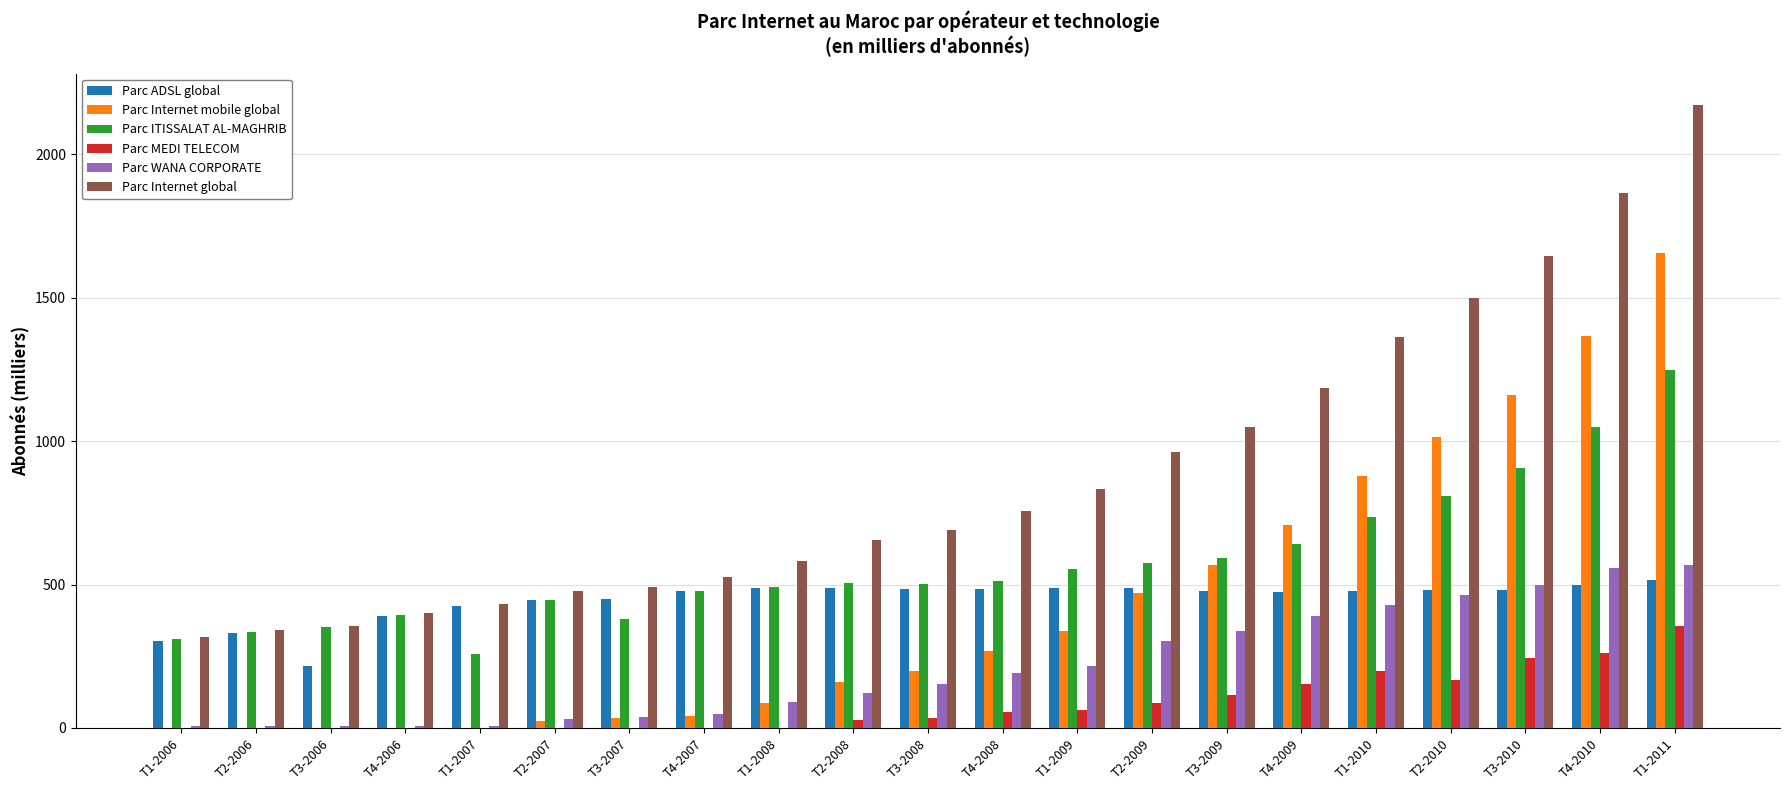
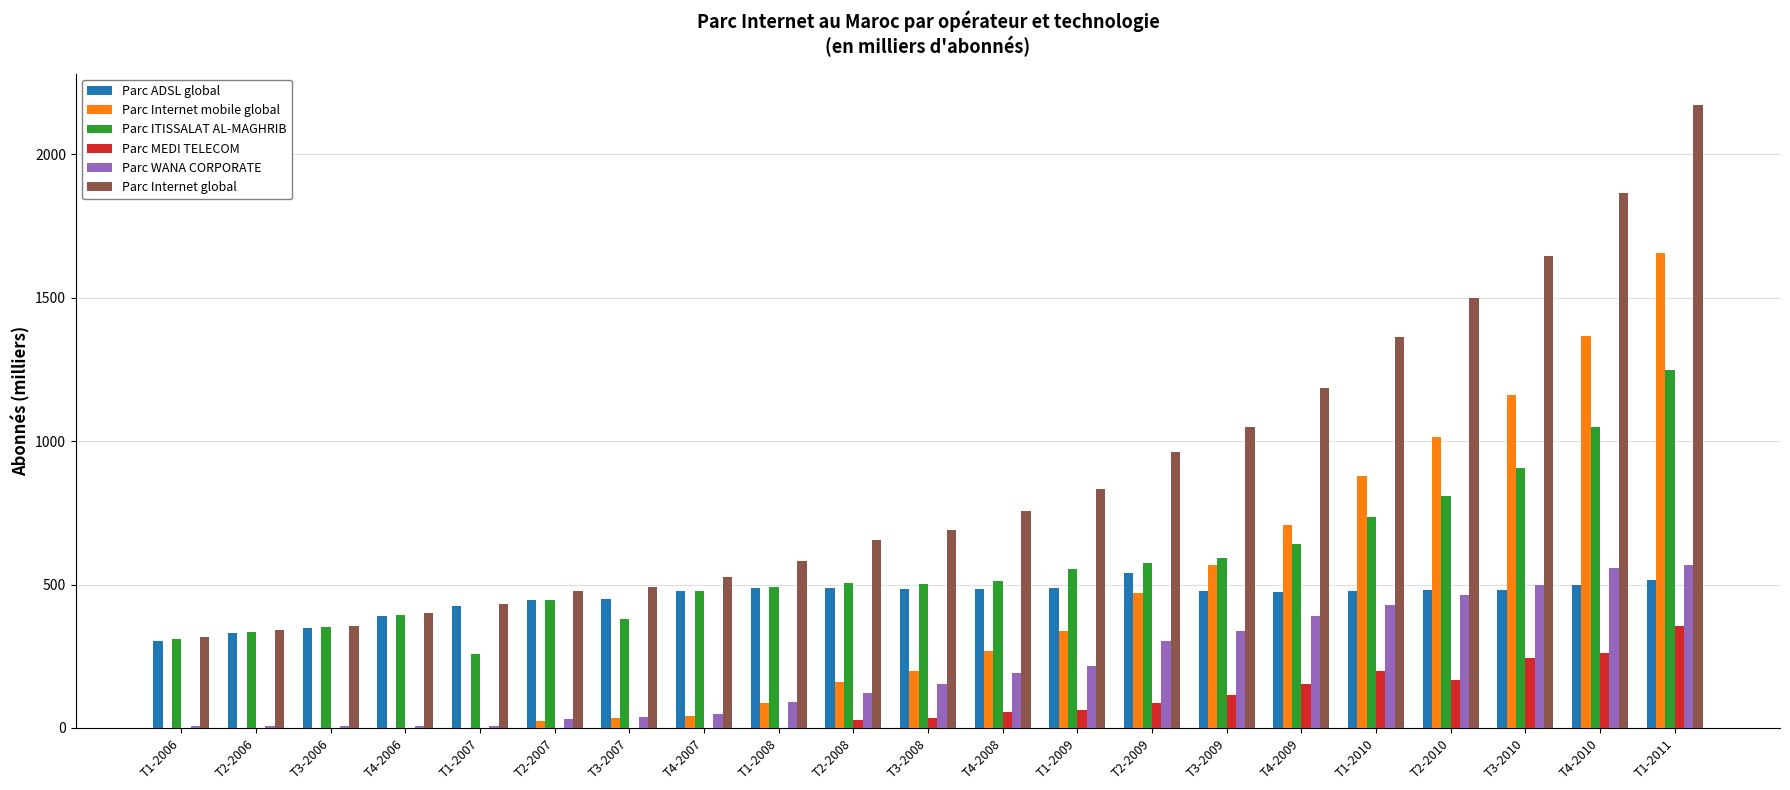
Parc ADSL global, T3-2006: 220 -> 350
Parc ADSL global, T2-2009: 490 -> 540
